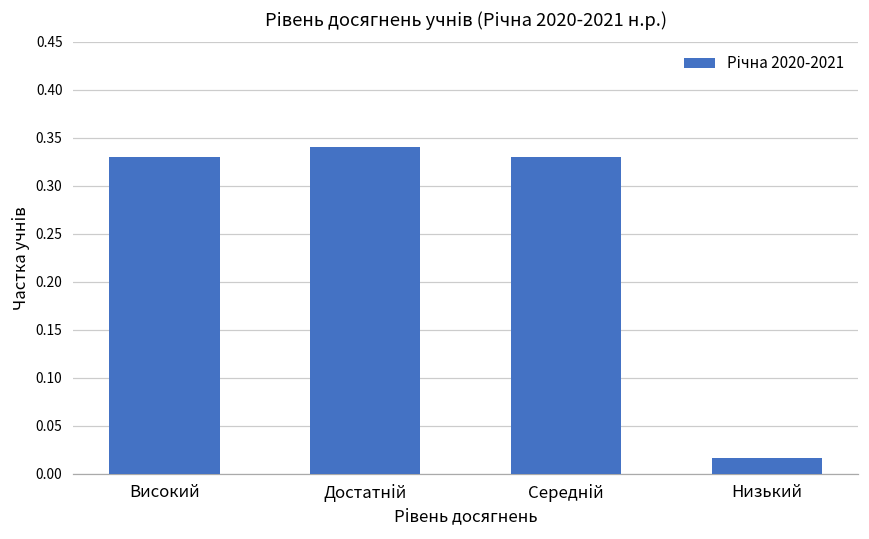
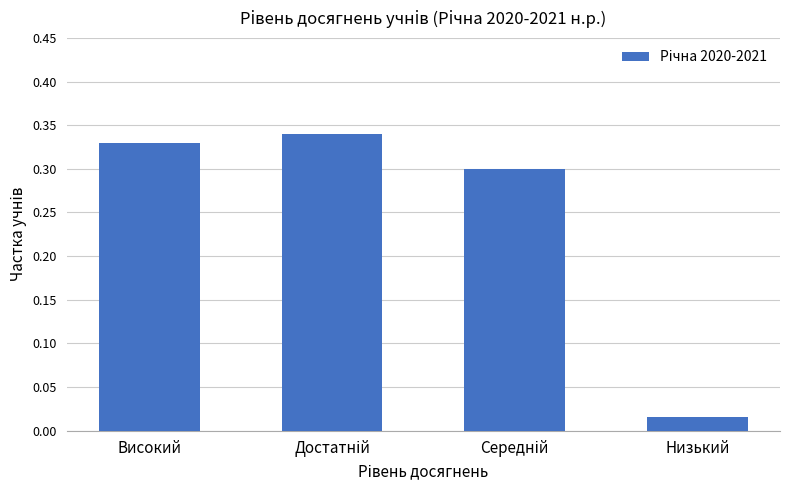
Середній: 0.33 -> 0.30
